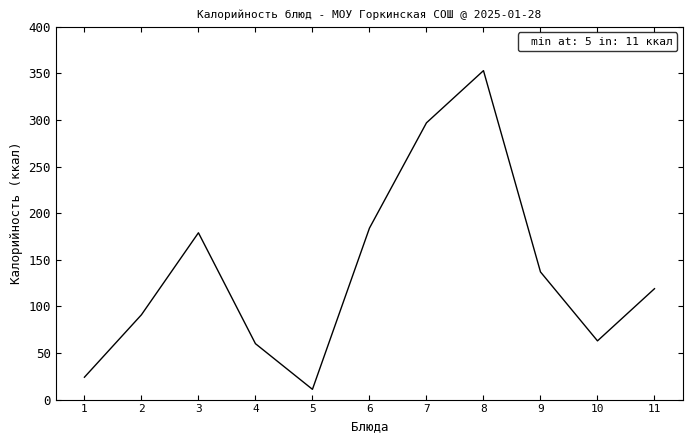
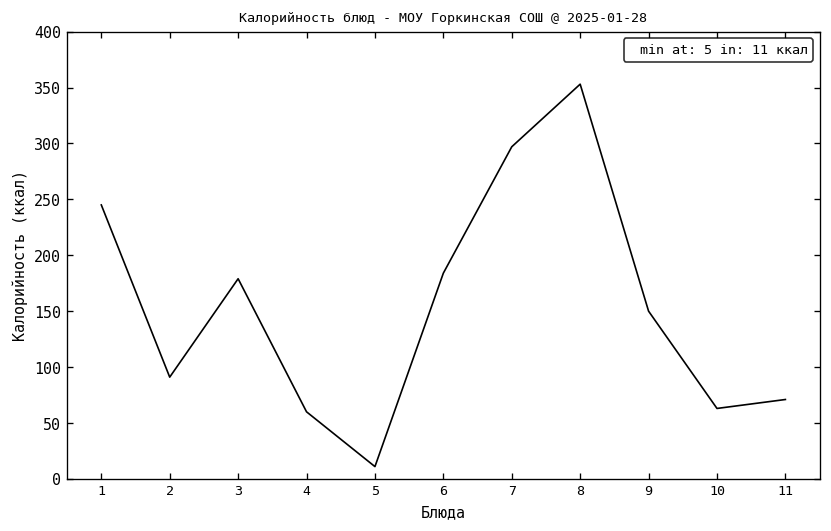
1: 20 -> 250
9: 140 -> 150
11: 120 -> 70
